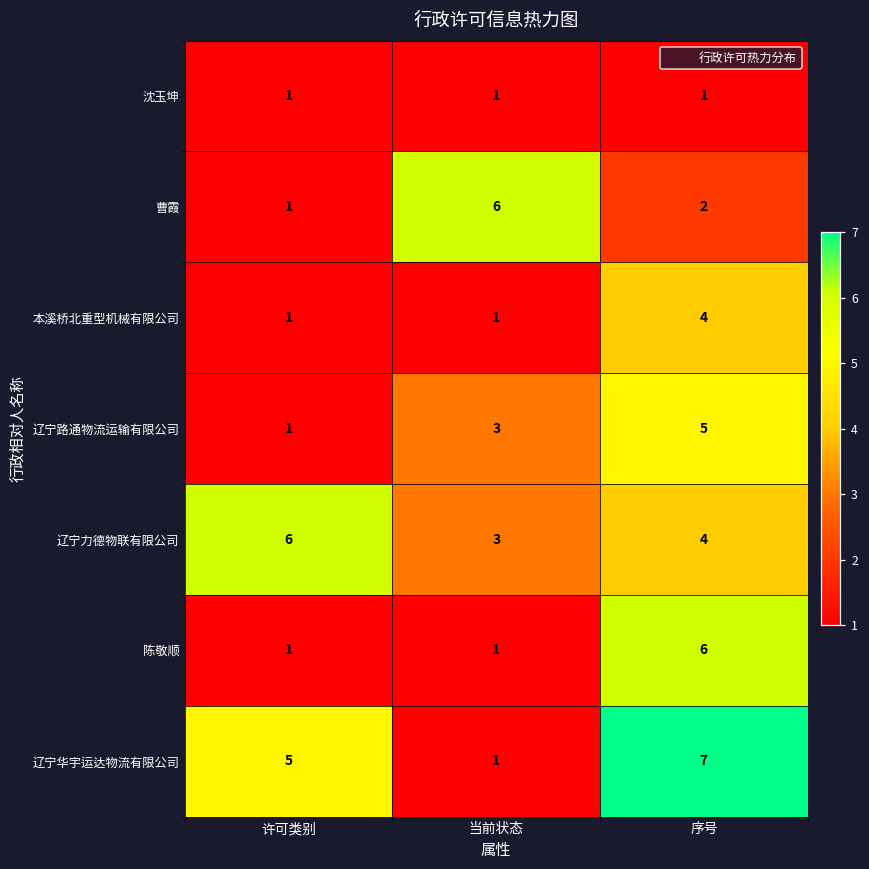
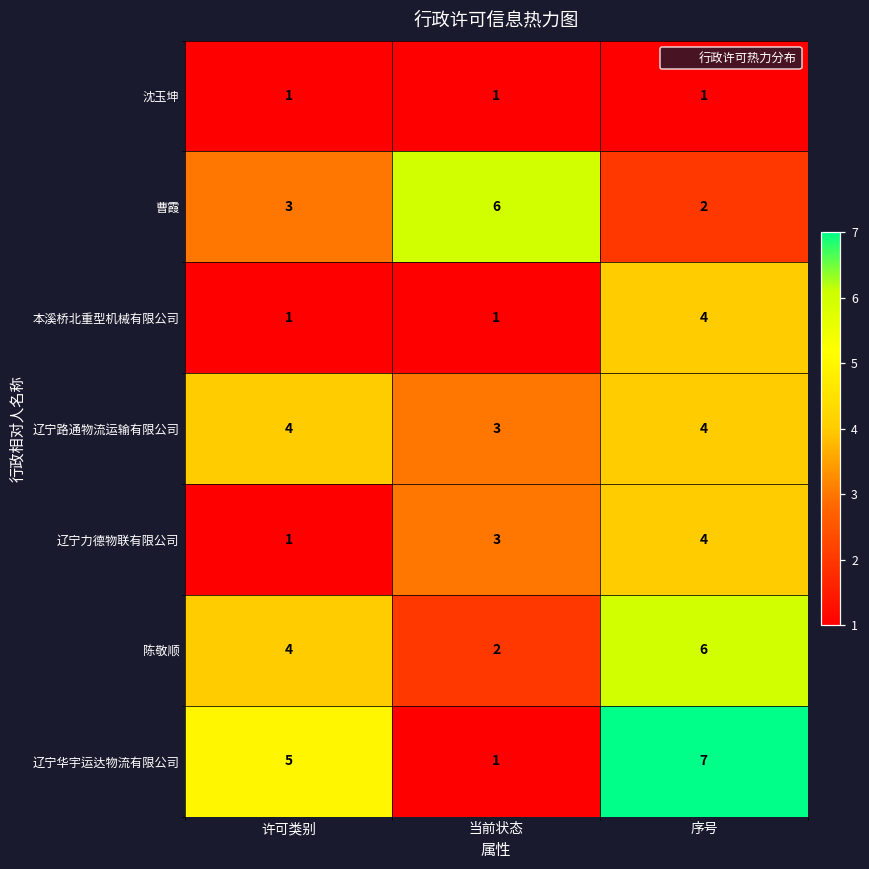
曹霞, 许可类别: 1 -> 3
辽宁路通物流运输有限公司, 许可类别: 1 -> 4
辽宁路通物流运输有限公司, 序号: 5 -> 4
辽宁力德物联有限公司, 许可类别: 6 -> 1
陈敬顺, 许可类别: 1 -> 4
陈敬顺, 当前状态: 1 -> 2
